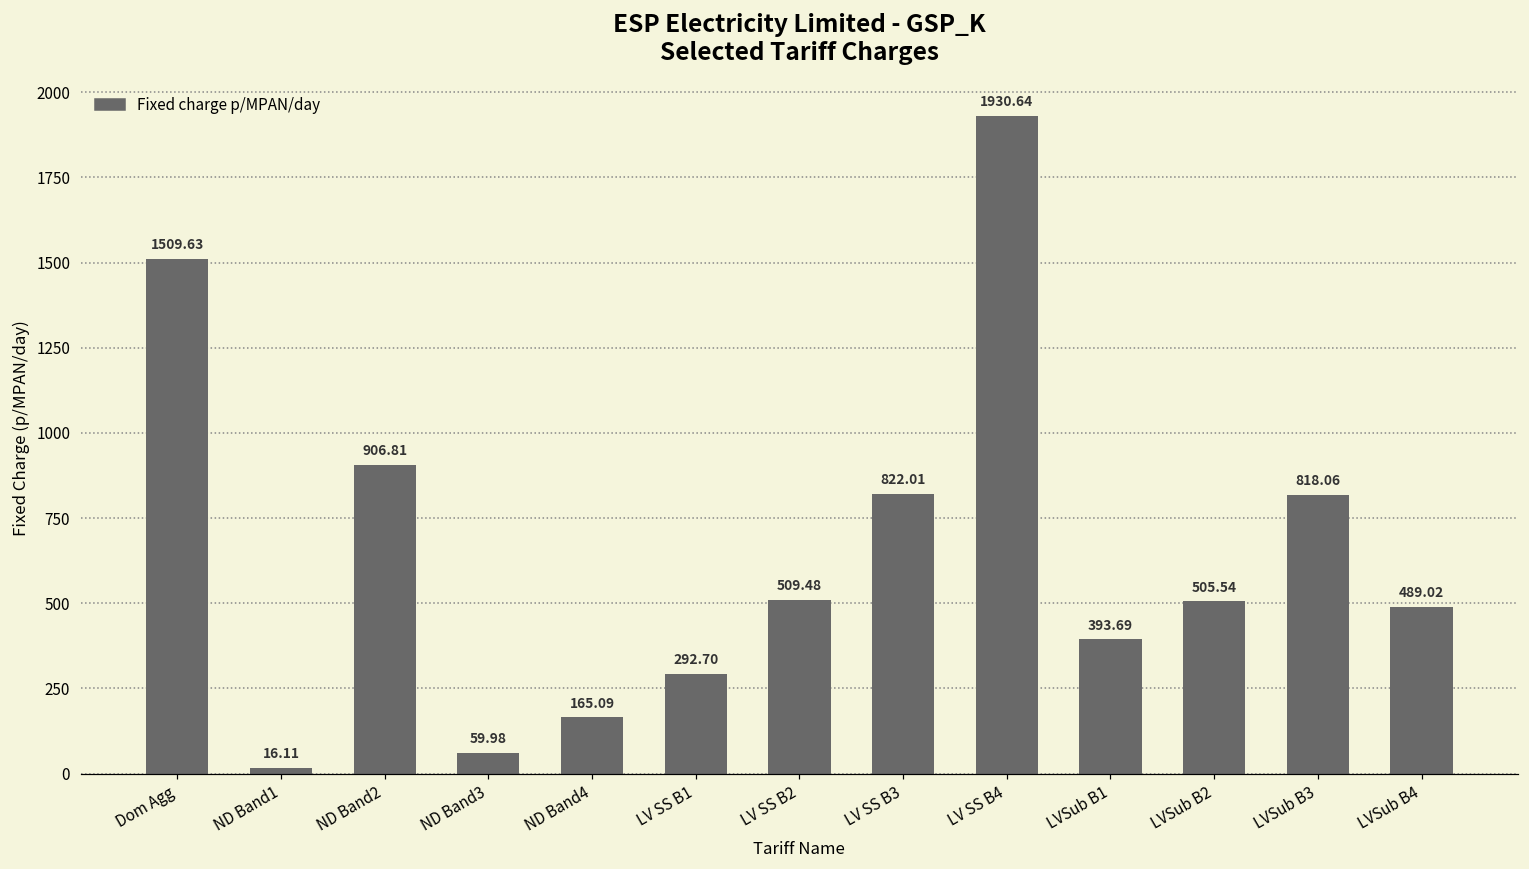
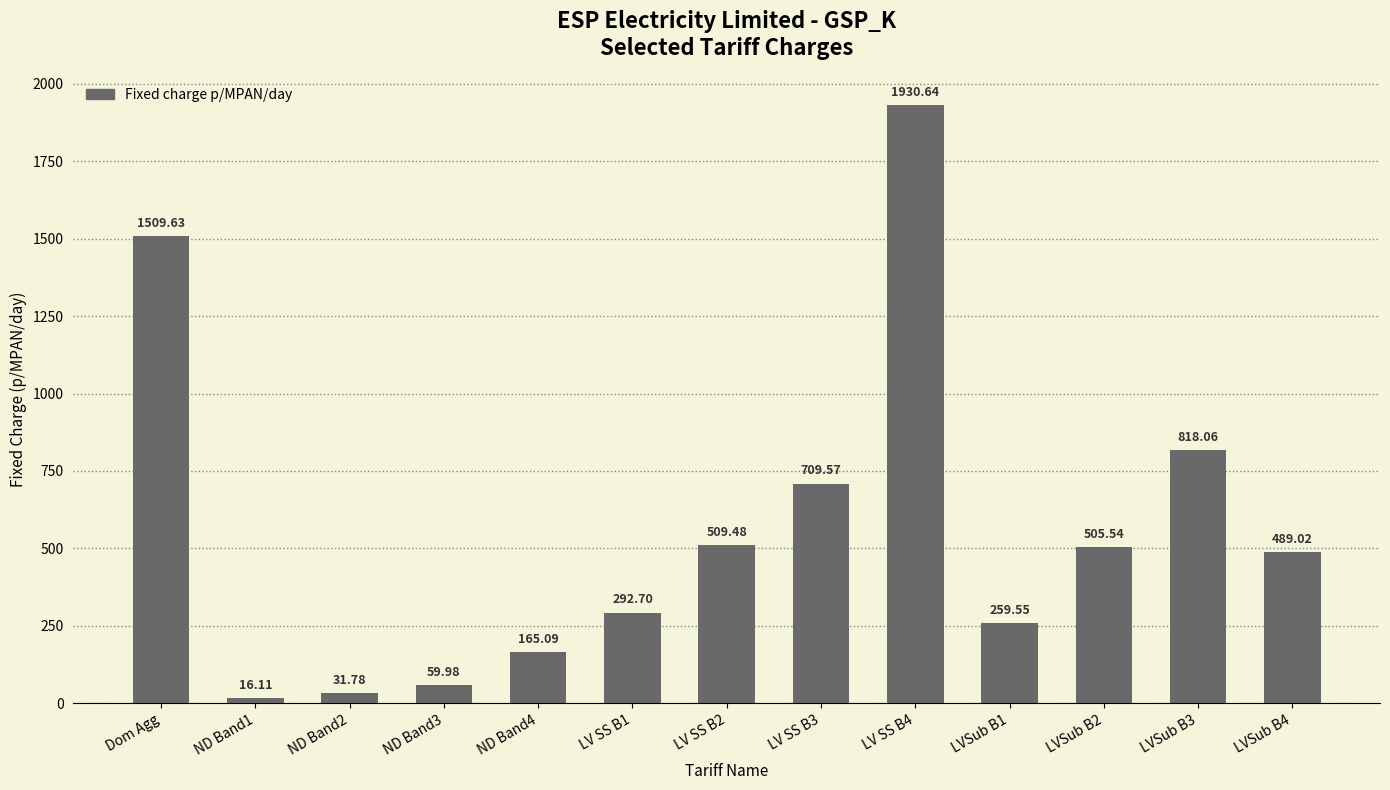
ND Band2: 906.81 -> 31.78
LV SS B3: 822.01 -> 709.57
LVSub B1: 393.69 -> 259.55
